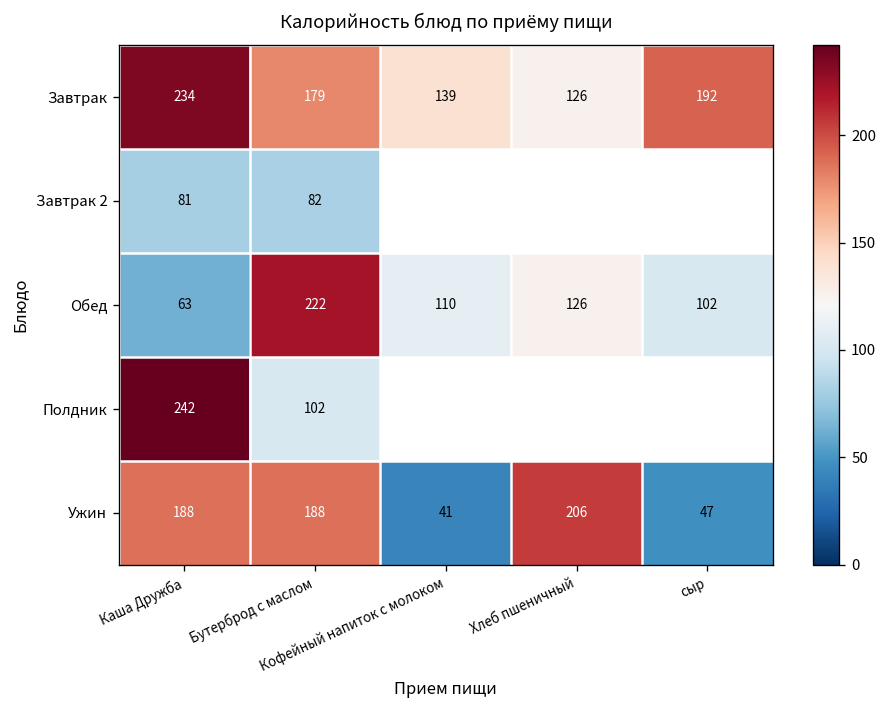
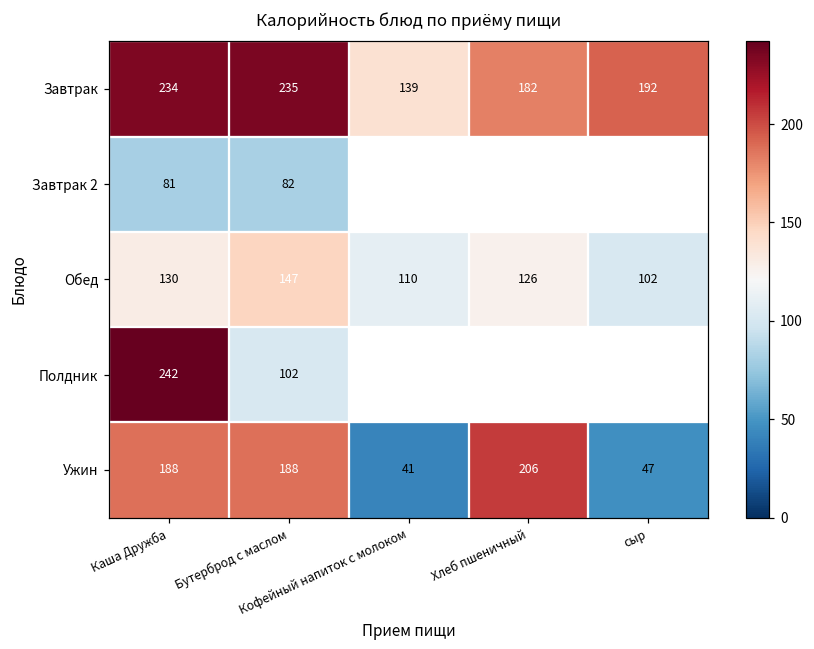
Завтрак, Бутерброд с маслом: 179 -> 235
Завтрак, Хлеб пшеничный: 126 -> 182
Обед, Каша Дружба: 63 -> 130
Обед, Бутерброд с маслом: 222 -> 147
